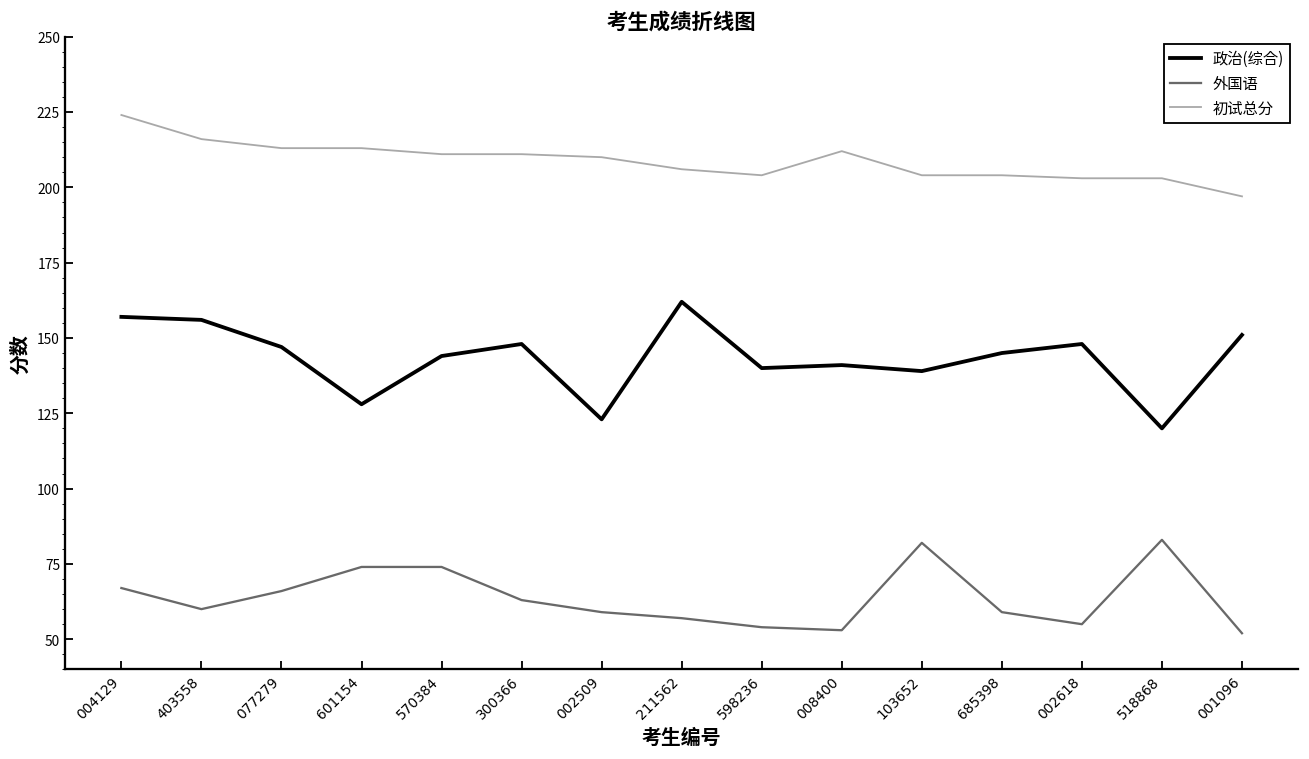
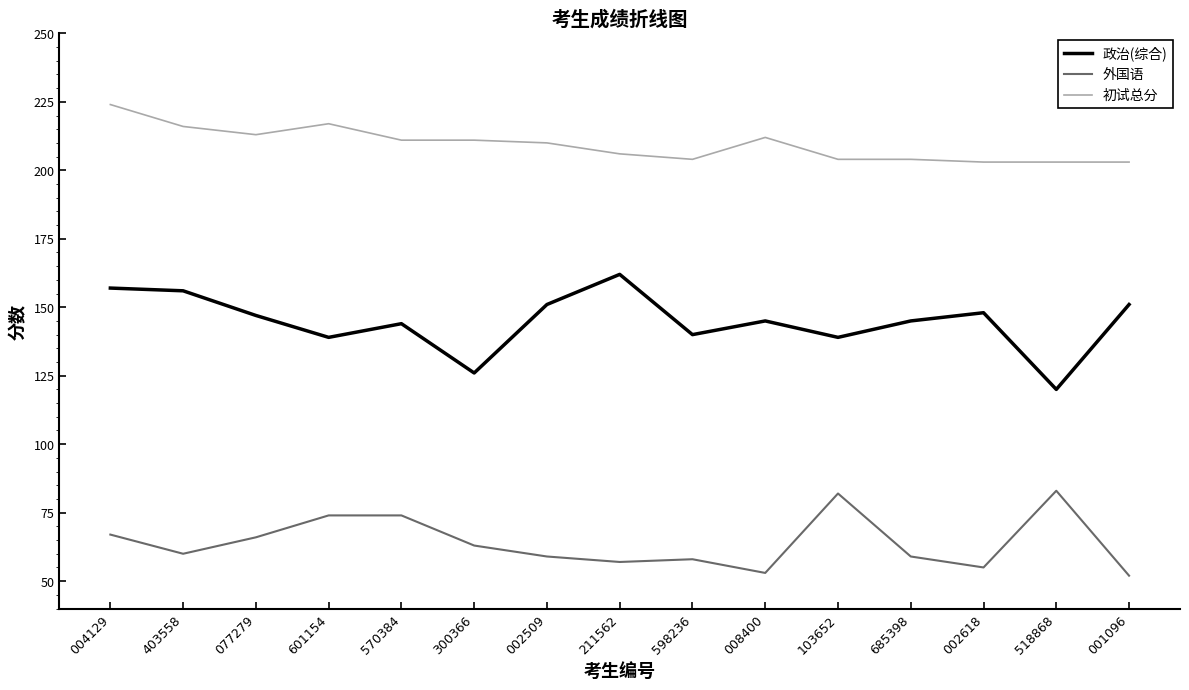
政治(综合), 601154: 128 -> 139
初试总分, 601154: 213 -> 217
政治(综合), 300366: 148 -> 126
政治(综合), 002509: 123 -> 151
外国语, 598236: 54 -> 58
政治(综合), 008400: 141 -> 145
初试总分, 001096: 197 -> 203
